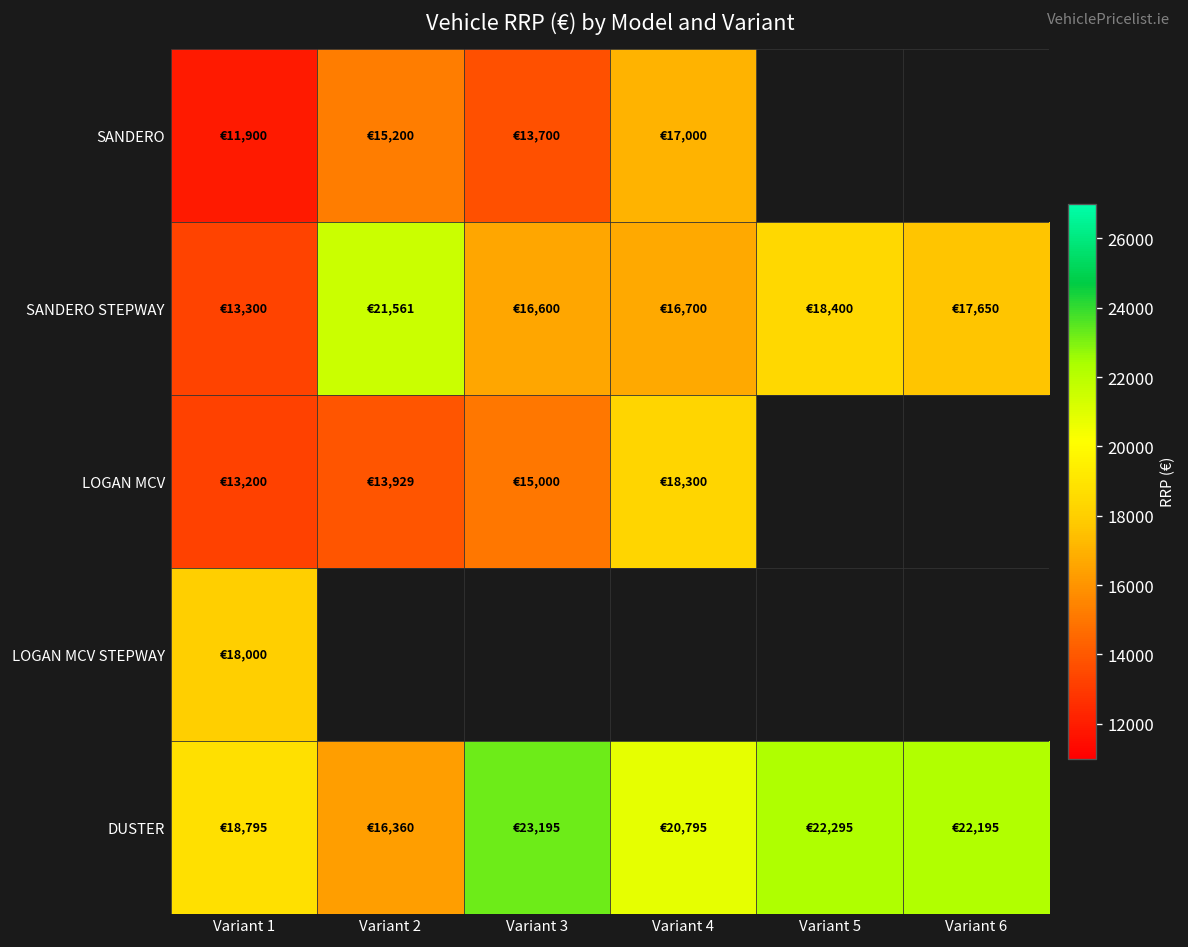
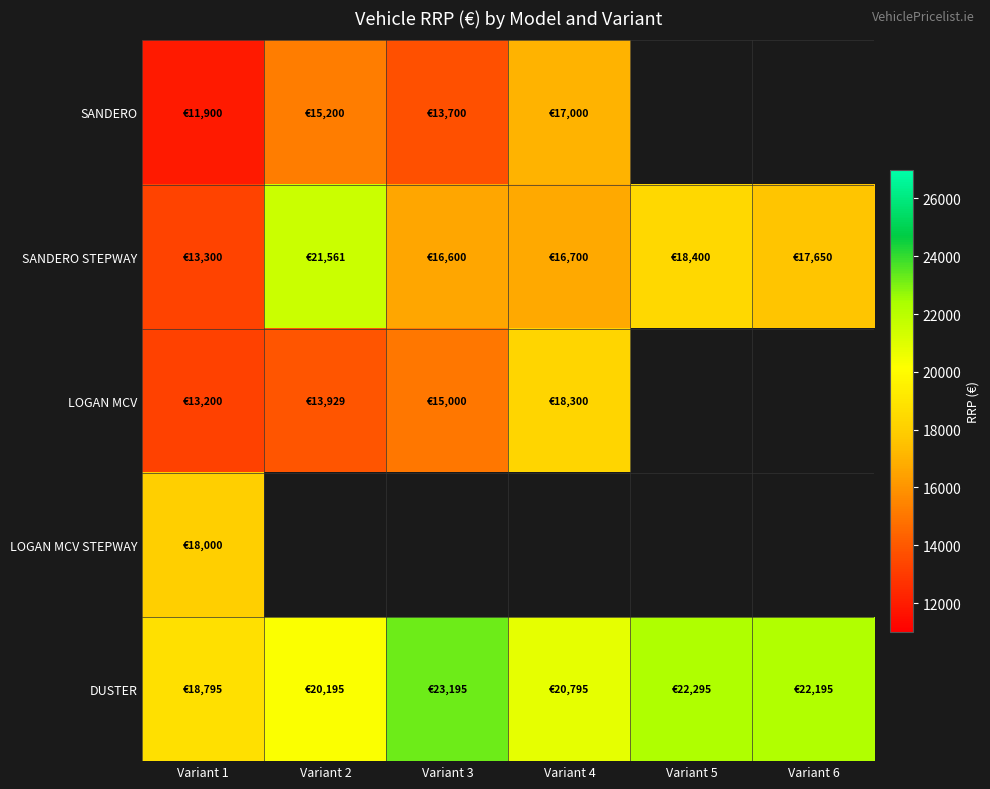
DUSTER, Variant 2: €16,360 -> €20,195
